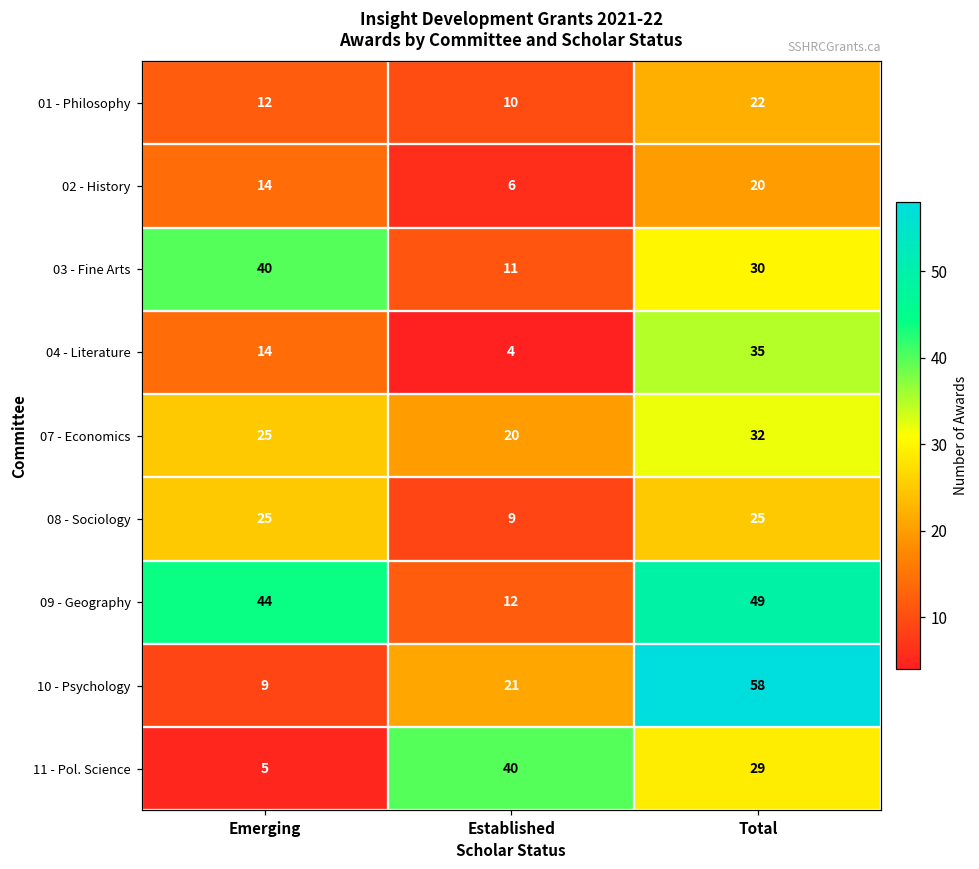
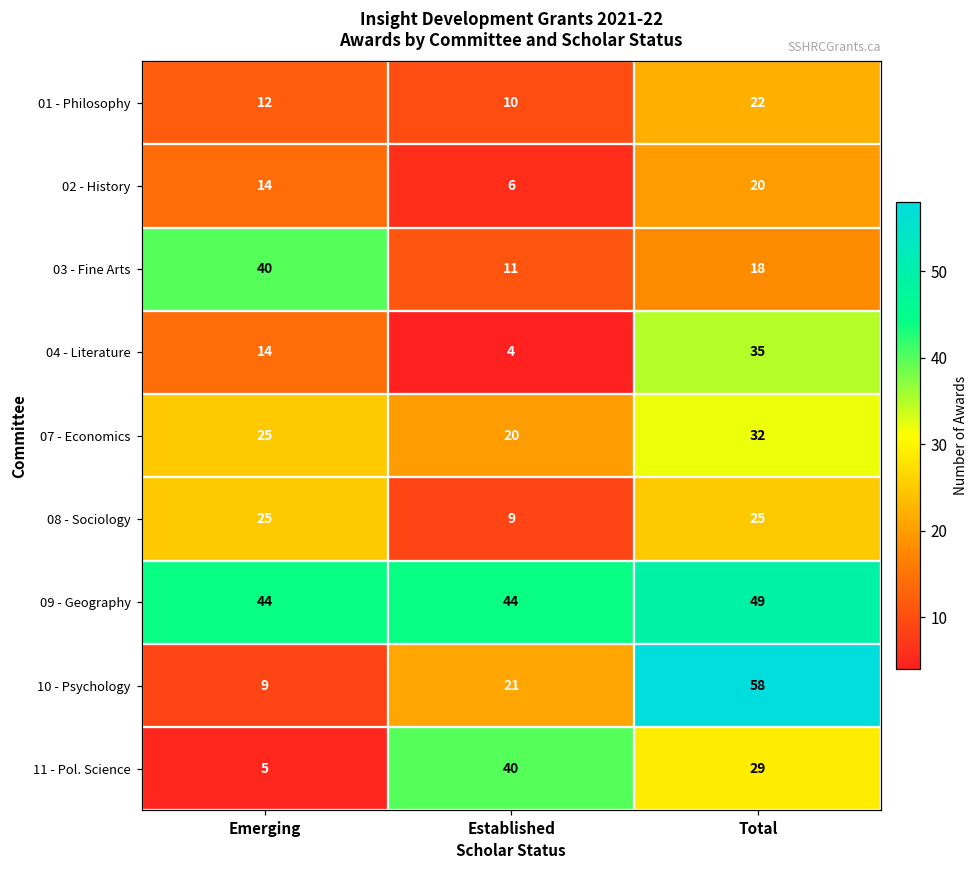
03 - Fine Arts, Total: 30 -> 18
09 - Geography, Established: 12 -> 44
